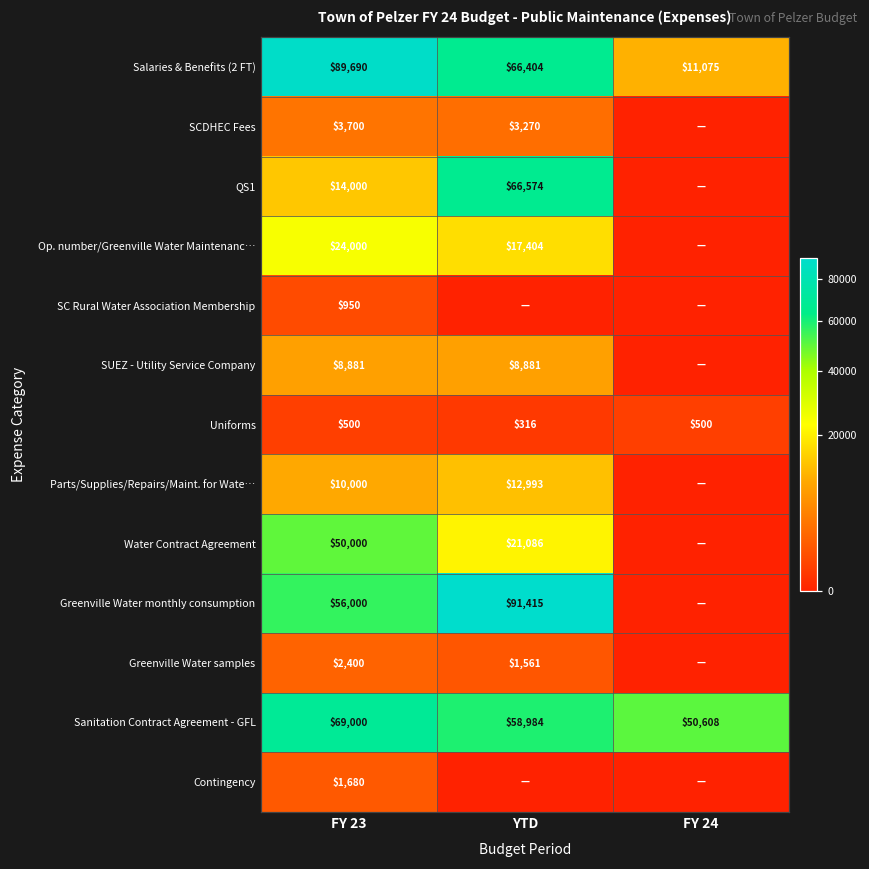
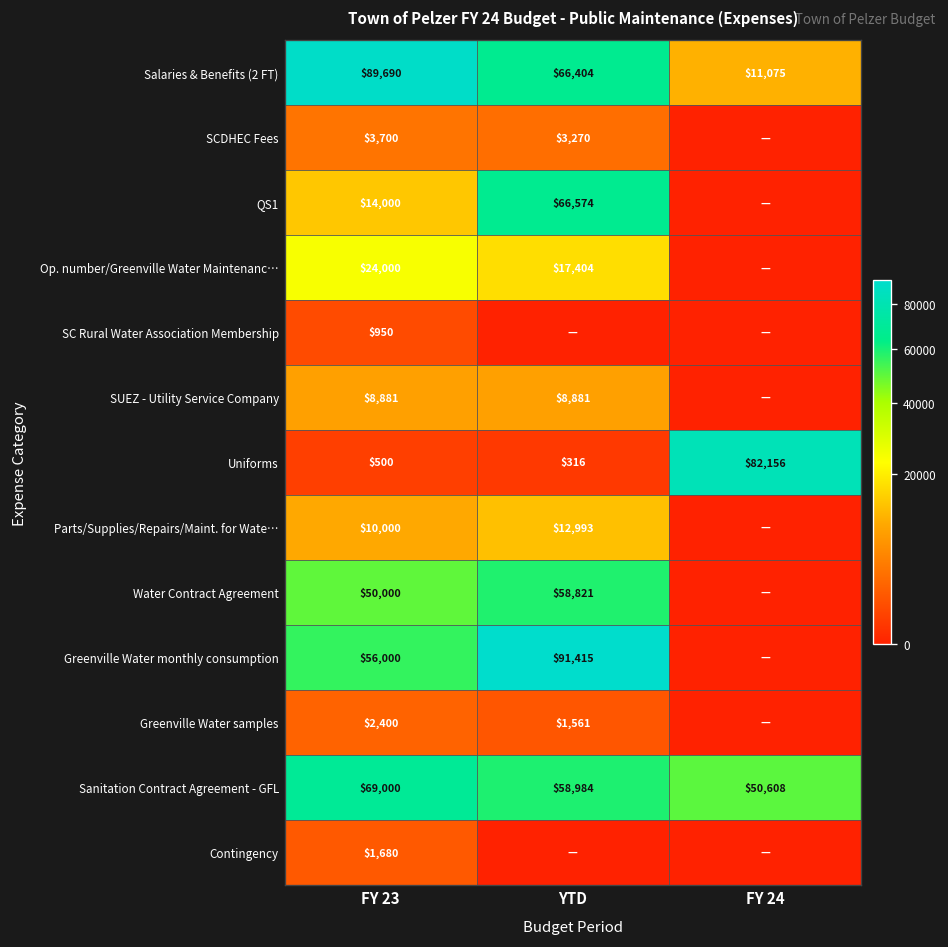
Uniforms, FY 24: $500 -> $82,156
Water Contract Agreement, YTD: $21,086 -> $58,821
